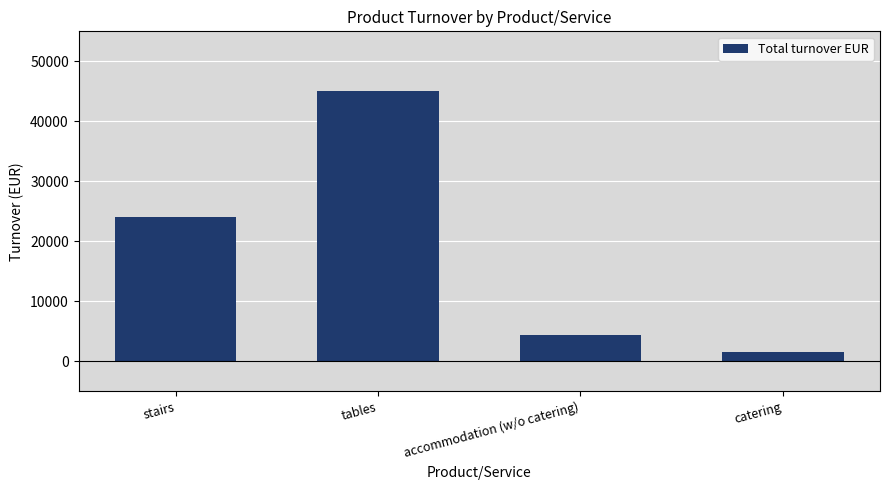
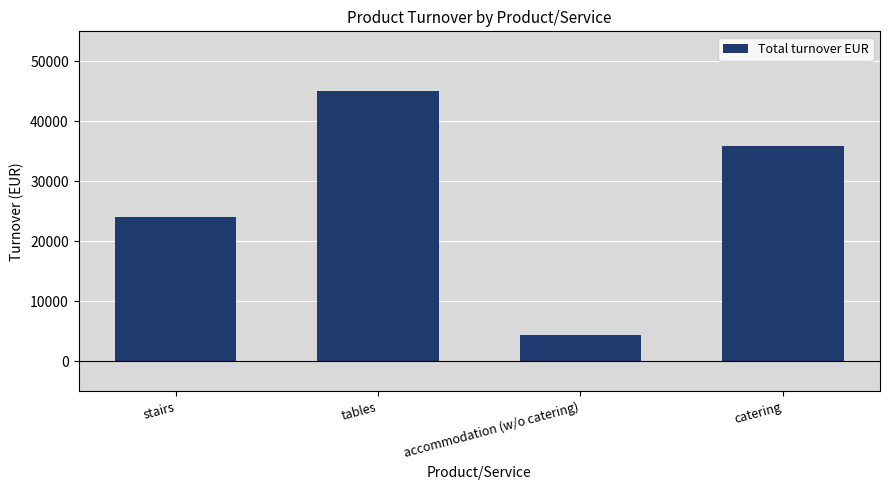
catering: 2000 -> 36000
